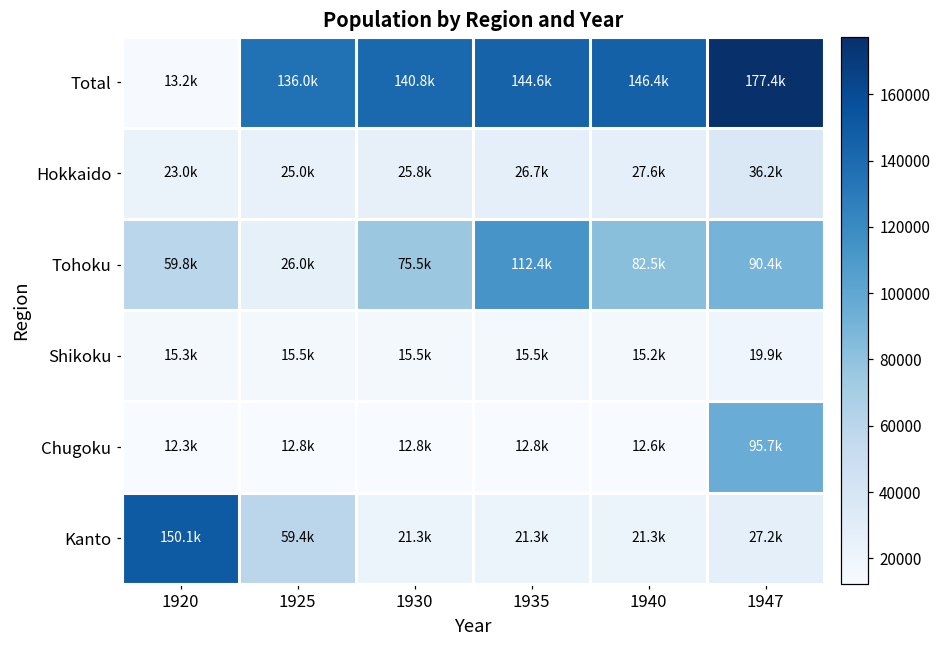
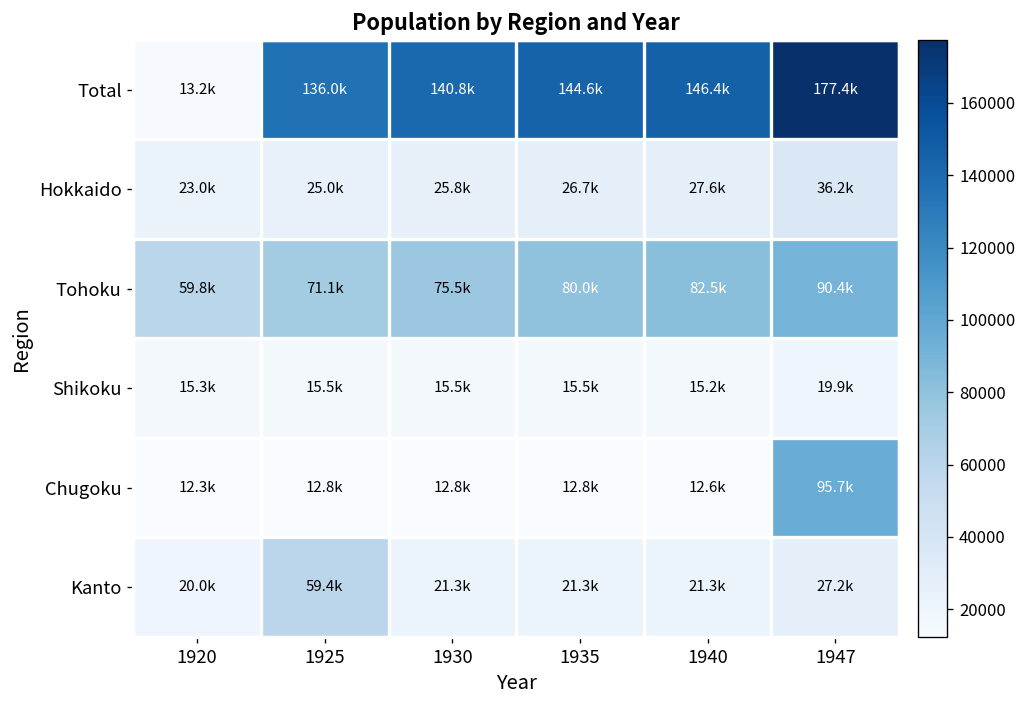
Tohoku, 1925: 26.0k -> 71.1k
Tohoku, 1935: 112.4k -> 80.0k
Kanto, 1920: 150.1k -> 20.0k
